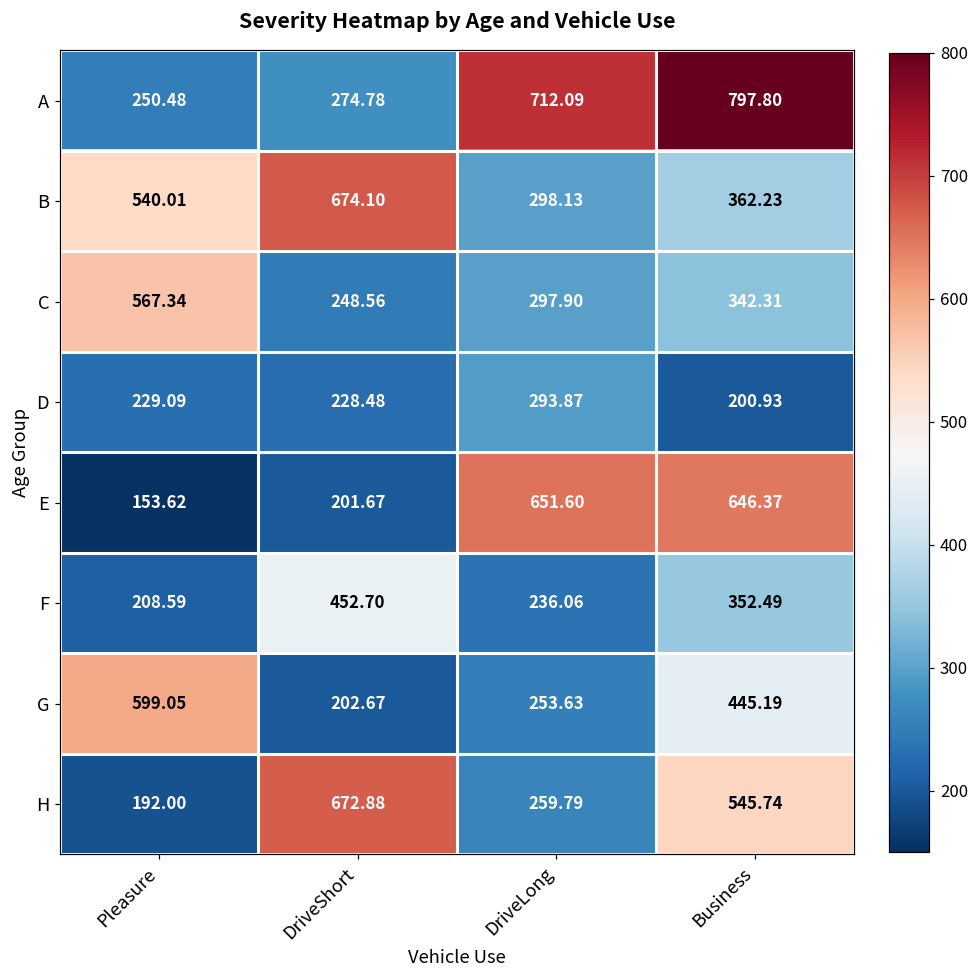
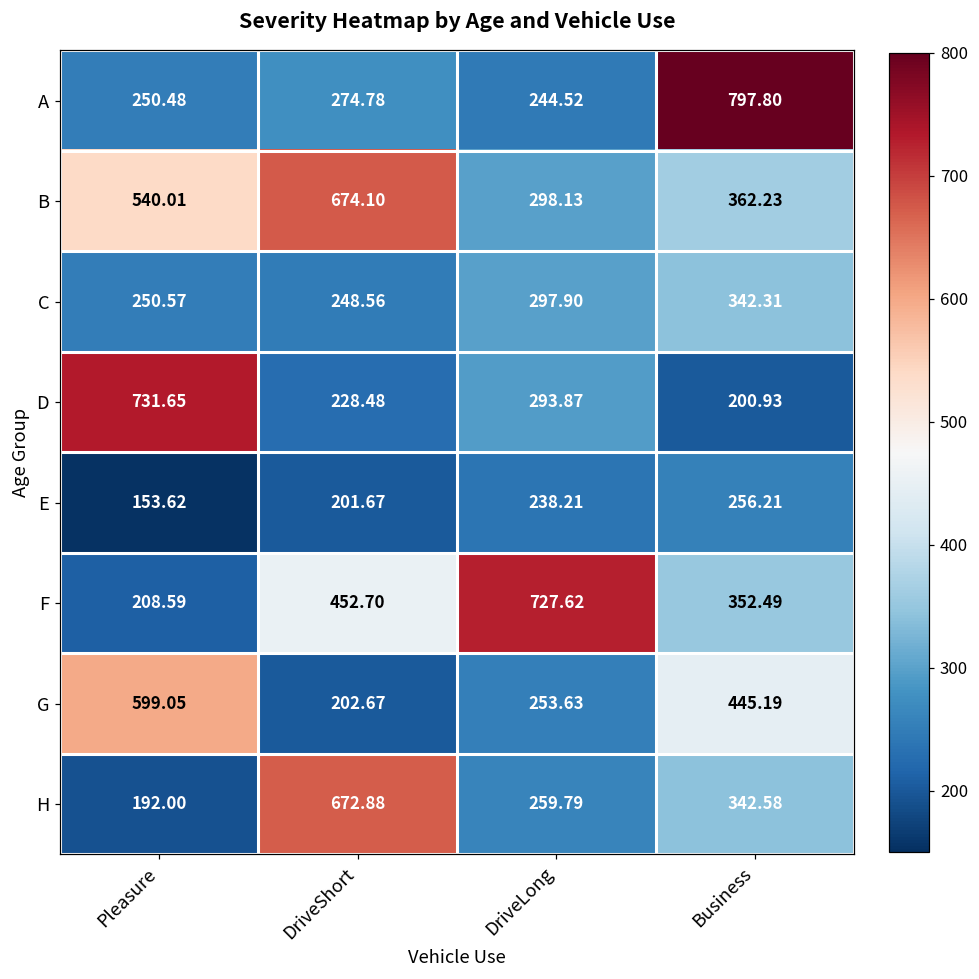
A, DriveLong: 712.09 -> 244.52
C, Pleasure: 567.34 -> 250.57
D, Pleasure: 229.09 -> 731.65
E, DriveLong: 651.60 -> 238.21
E, Business: 646.37 -> 256.21
F, DriveLong: 236.06 -> 727.62
H, Business: 545.74 -> 342.58
